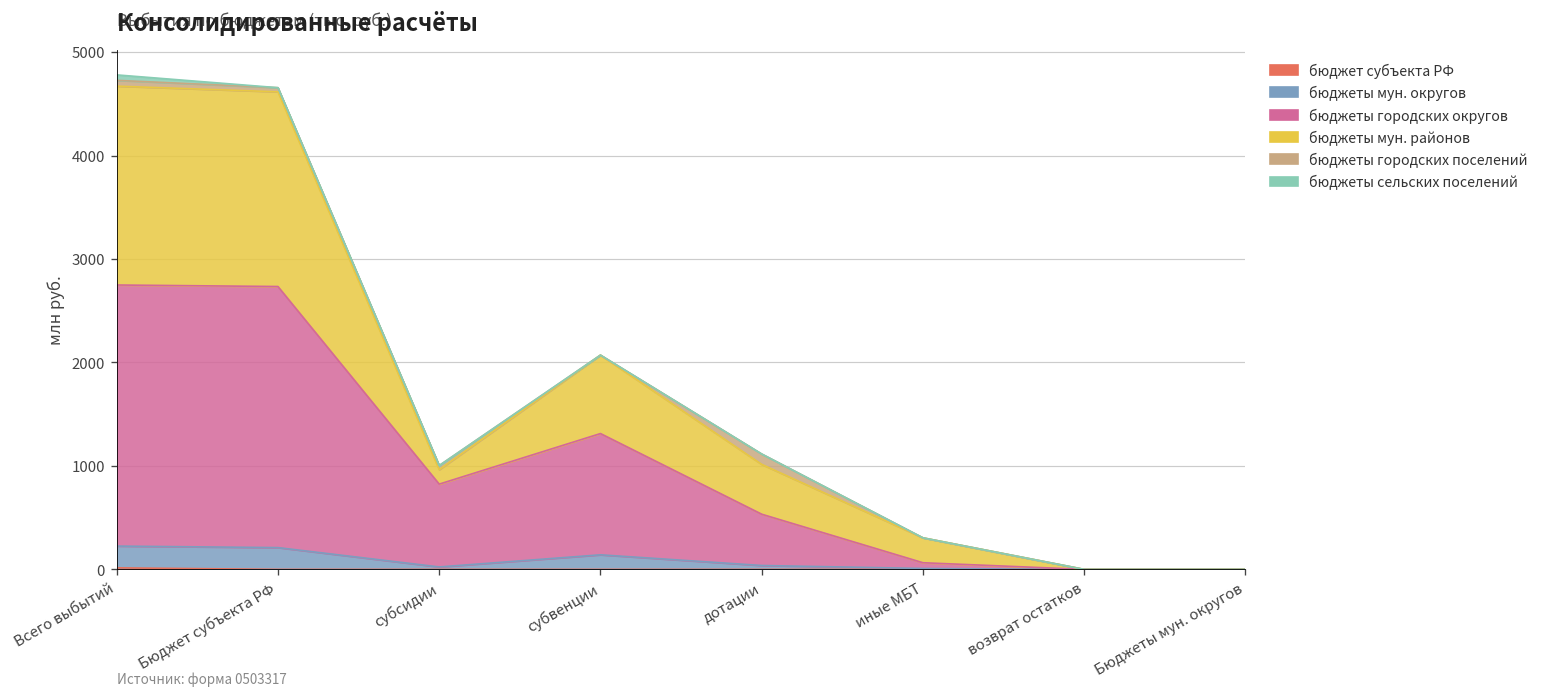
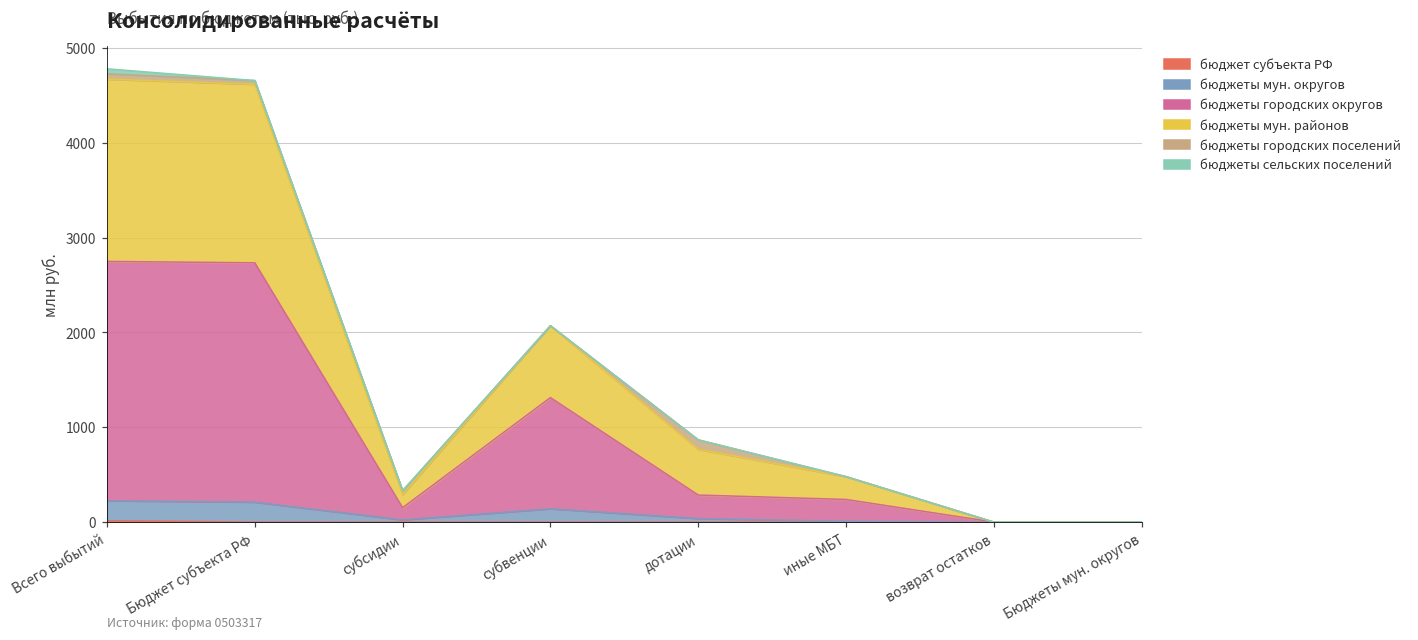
бюджеты городских округов, субсидии: 800 -> 100
бюджеты городских округов, дотации: 500 -> 200
бюджеты городских округов, иные МБТ: 100 -> 200
